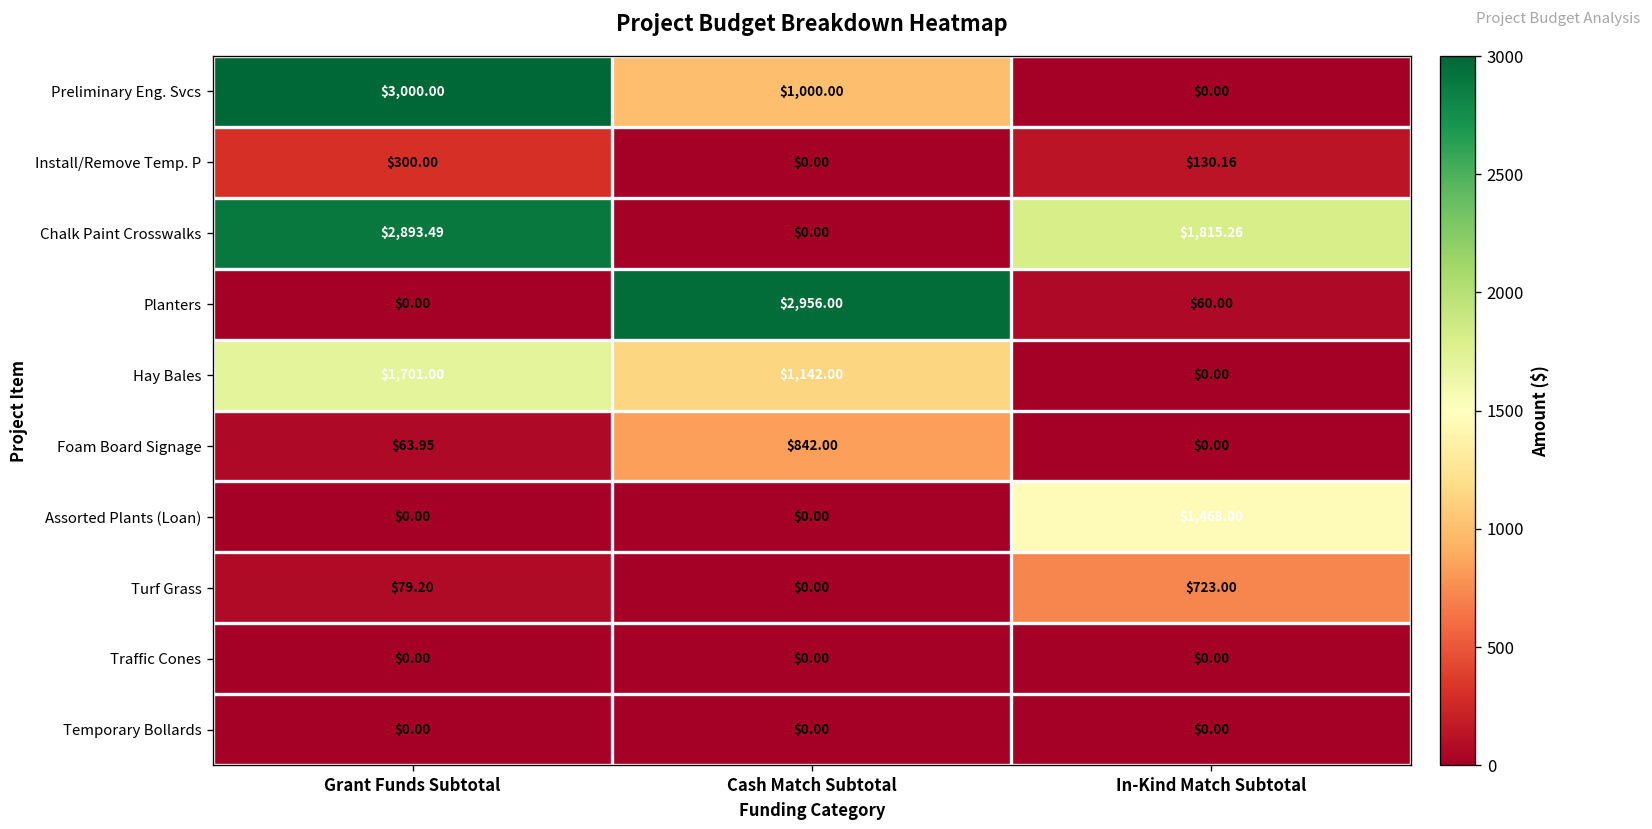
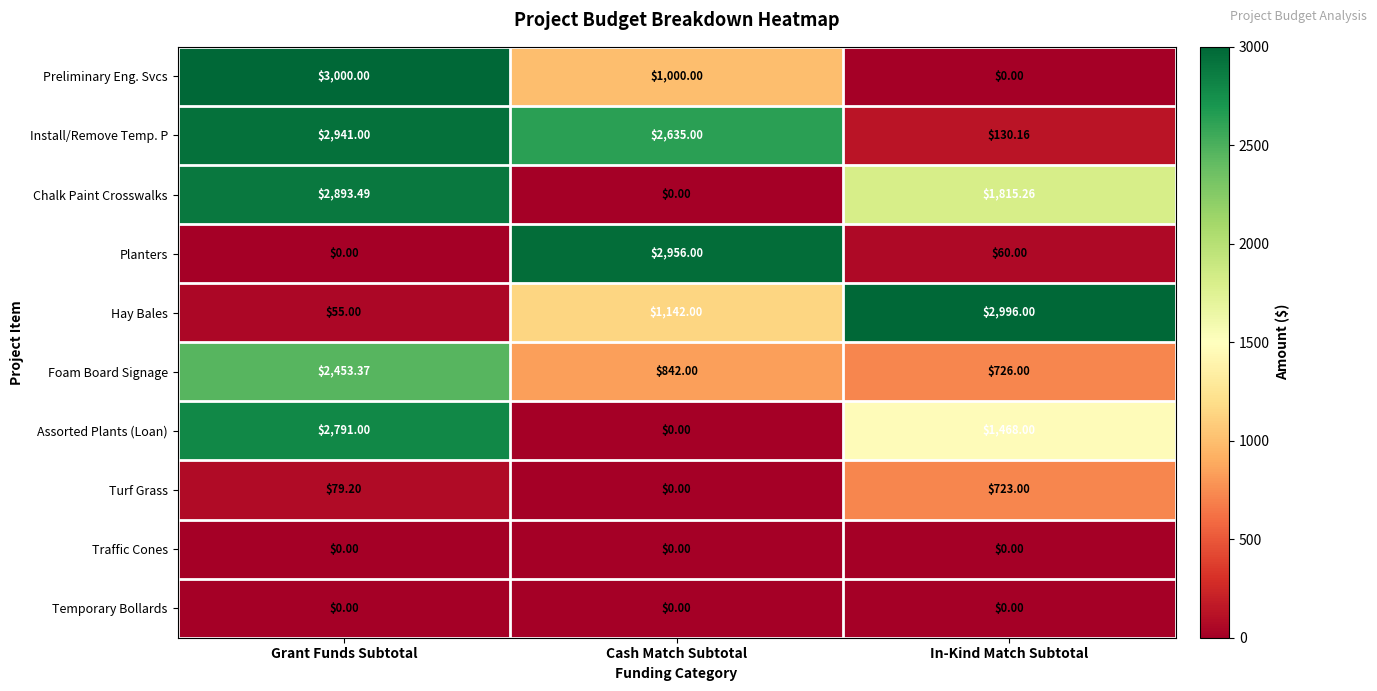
Install/Remove Temp. P, Grant Funds Subtotal: $300.00 -> $2,941.00
Install/Remove Temp. P, Cash Match Subtotal: $0.00 -> $2,635.00
Hay Bales, Grant Funds Subtotal: $1,701.00 -> $55.00
Hay Bales, In-Kind Match Subtotal: $0.00 -> $2,996.00
Foam Board Signage, Grant Funds Subtotal: $63.95 -> $2,453.37
Foam Board Signage, In-Kind Match Subtotal: $0.00 -> $726.00
Assorted Plants (Loan), Grant Funds Subtotal: $0.00 -> $2,791.00
